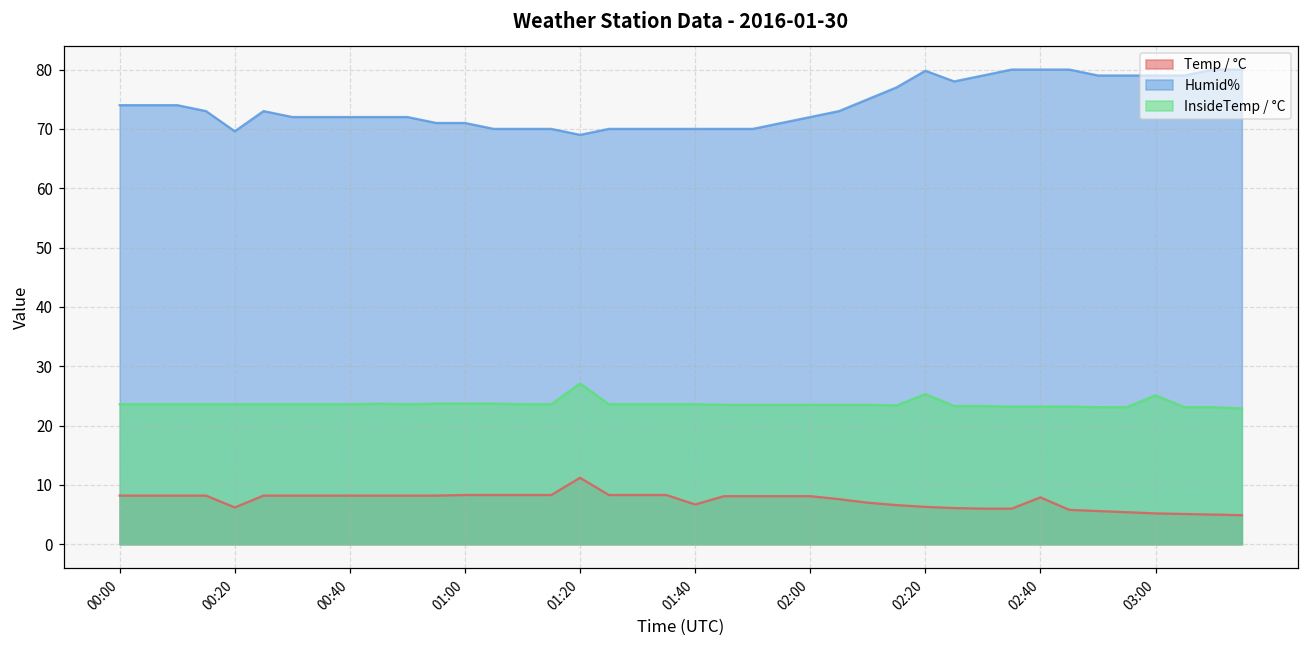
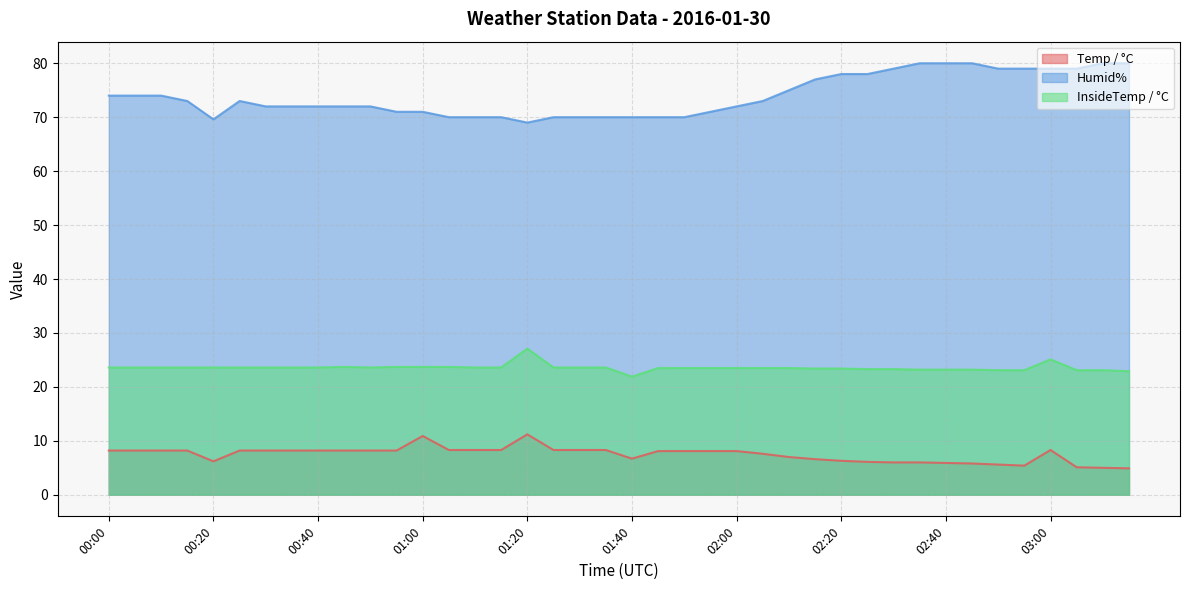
Temp / °C, 01:00: 8 -> 11
InsideTemp / °C, 01:40: 24 -> 22
Humid%, 02:20: 80 -> 78
InsideTemp / °C, 02:20: 25 -> 23
Temp / °C, 02:40: 8 -> 6
Temp / °C, 03:00: 5 -> 8
